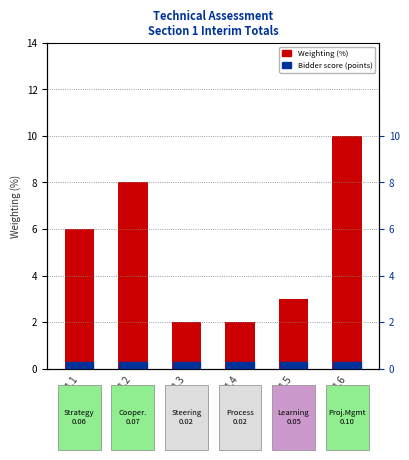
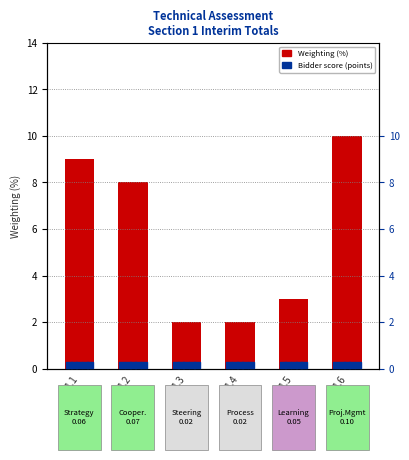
Weighting (%), 1.1: 6.0 -> 9.0
